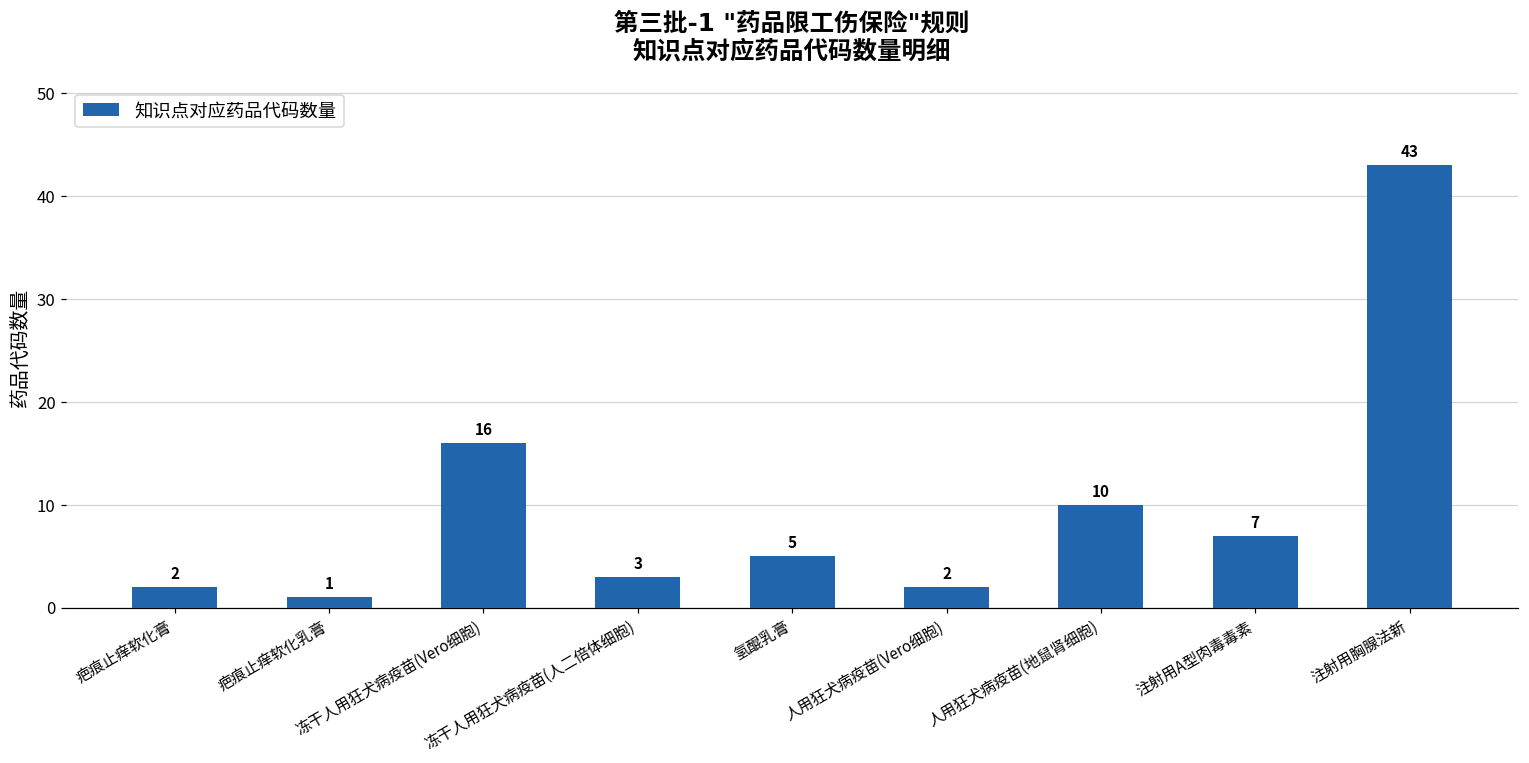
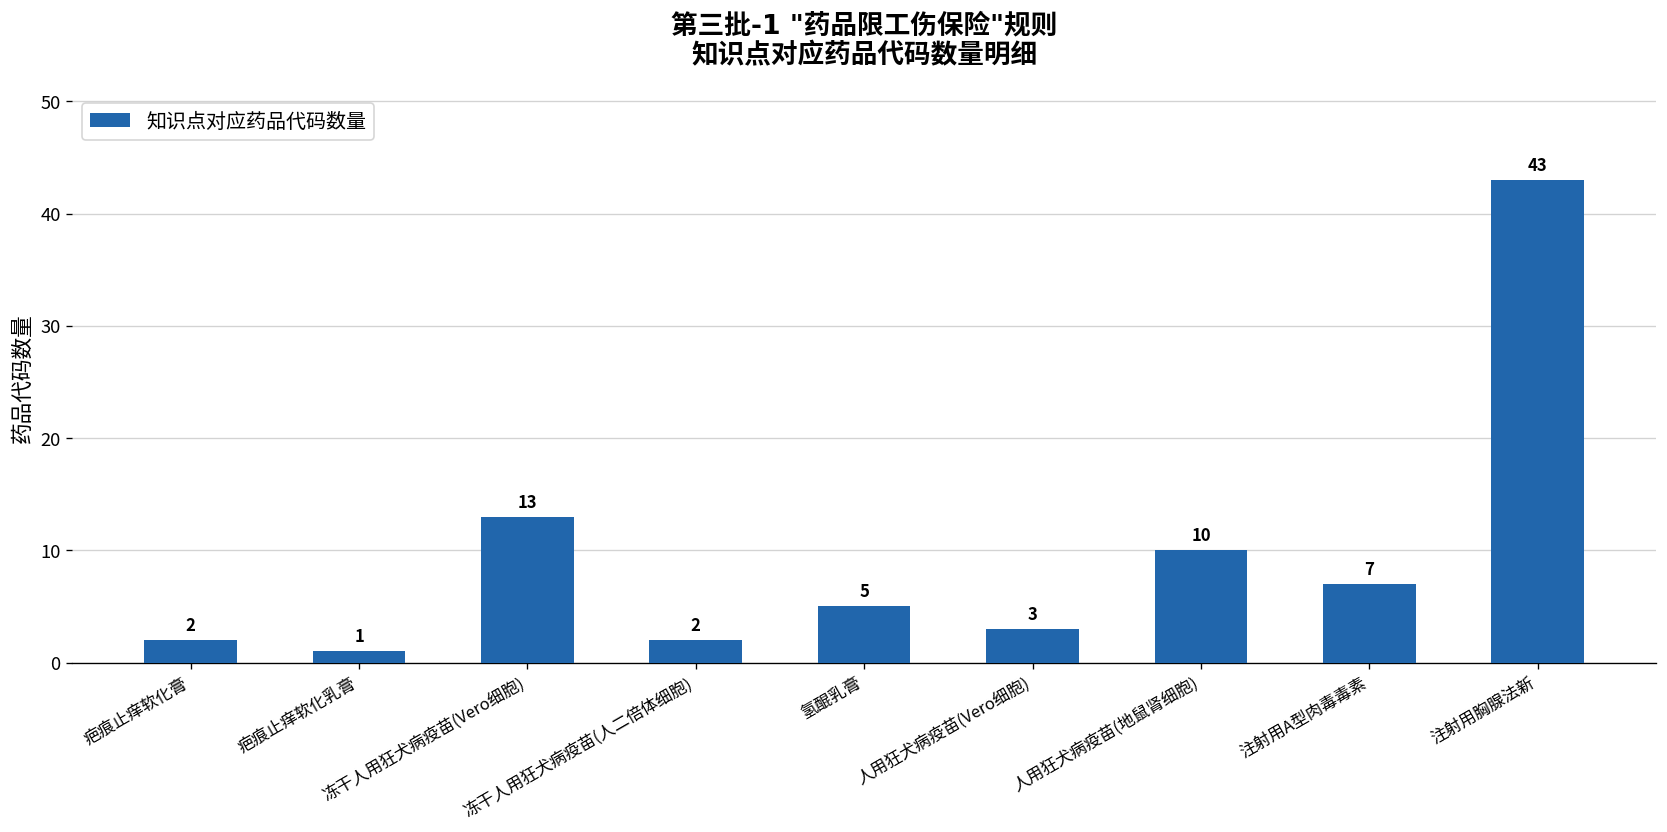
冻干人用狂犬病疫苗(Vero细胞): 16 -> 13
冻干人用狂犬病疫苗(人二倍体细胞): 3 -> 2
人用狂犬病疫苗(Vero细胞): 2 -> 3
